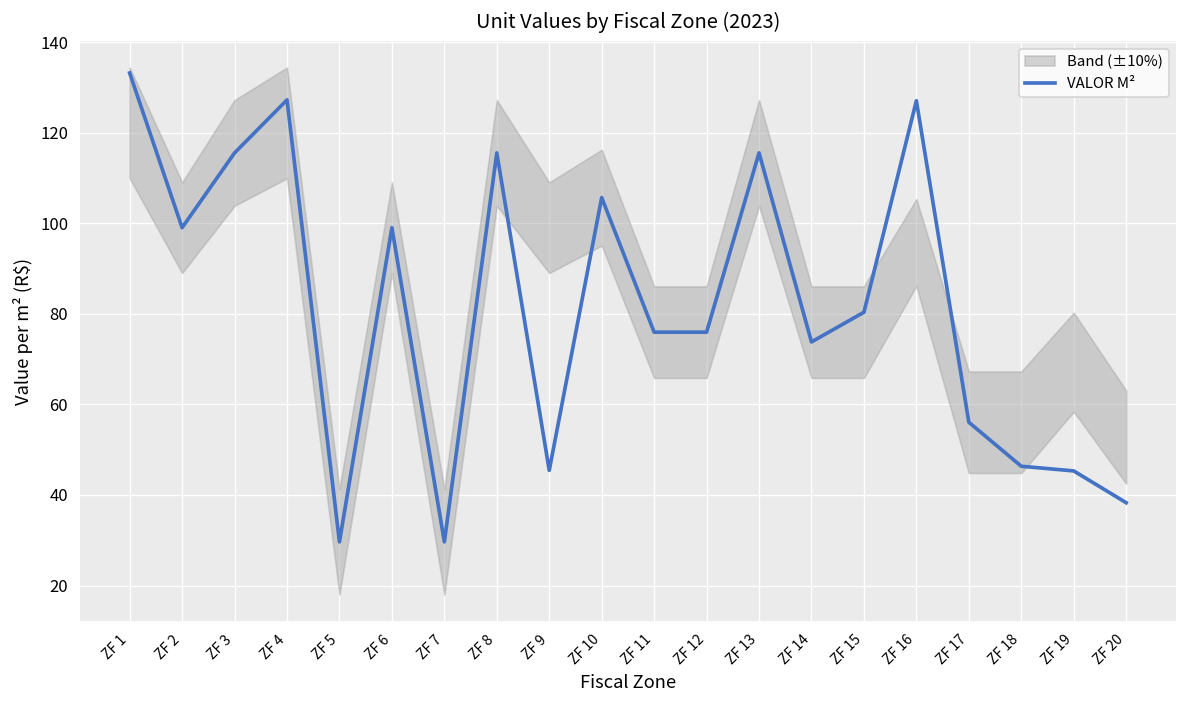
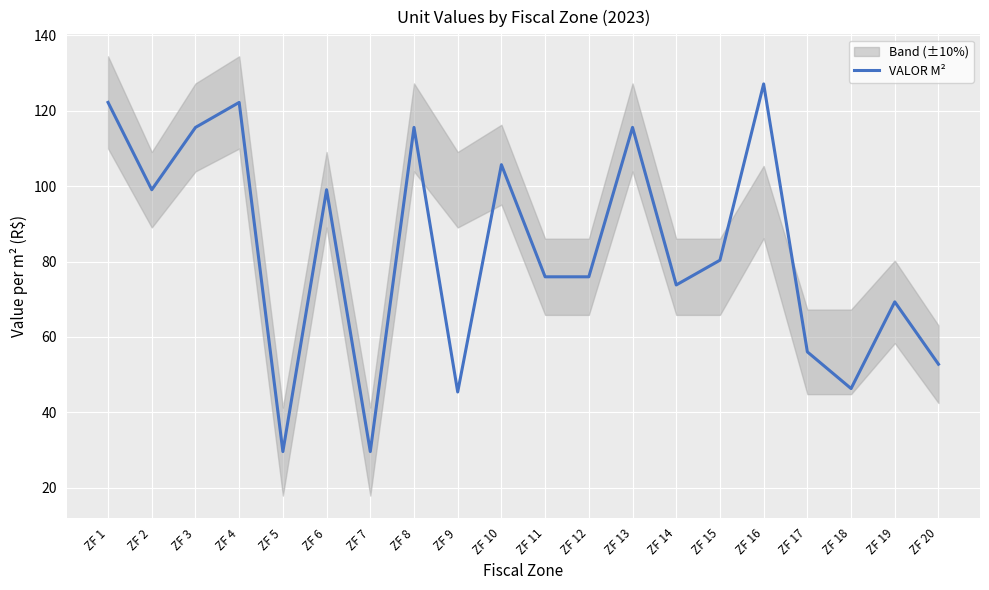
VALOR M², ZF 1: 133 -> 122
VALOR M², ZF 4: 127 -> 122
VALOR M², ZF 19: 45 -> 69
VALOR M², ZF 20: 38 -> 53
